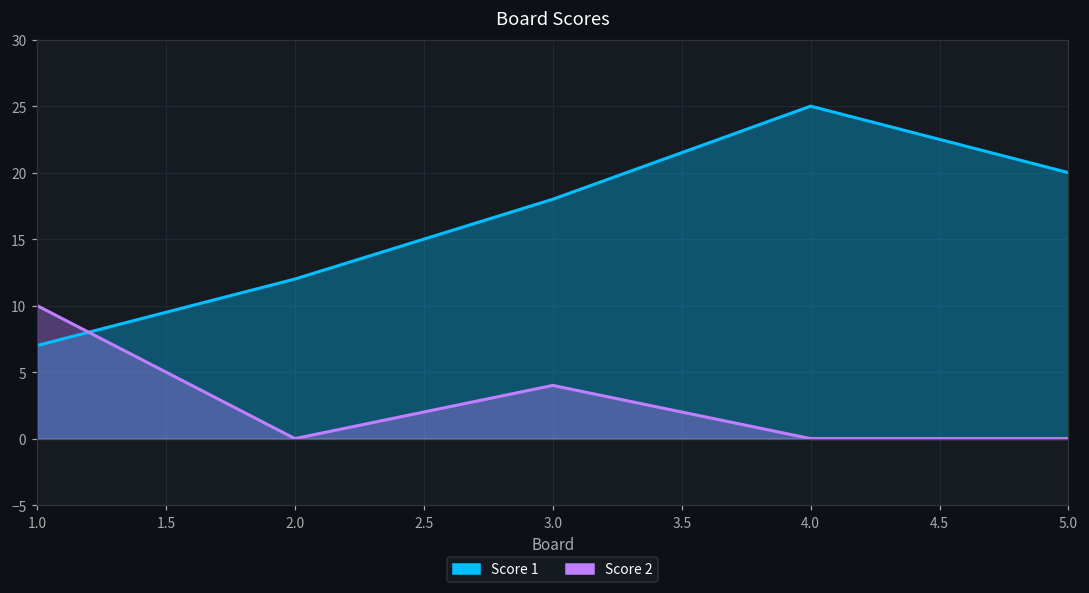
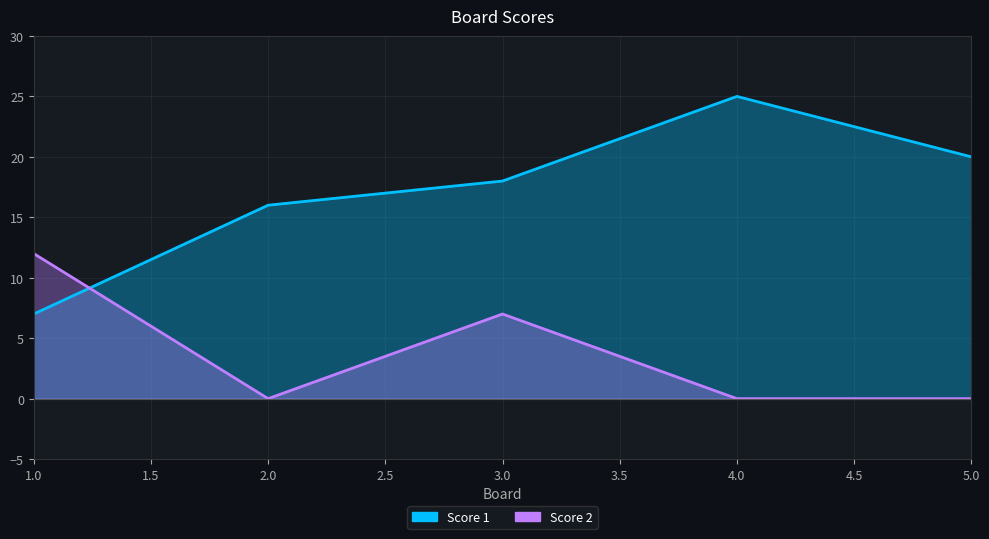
Score 2, 1.0: 10 -> 12
Score 1, 2.0: 12 -> 16
Score 2, 3.0: 4 -> 7
